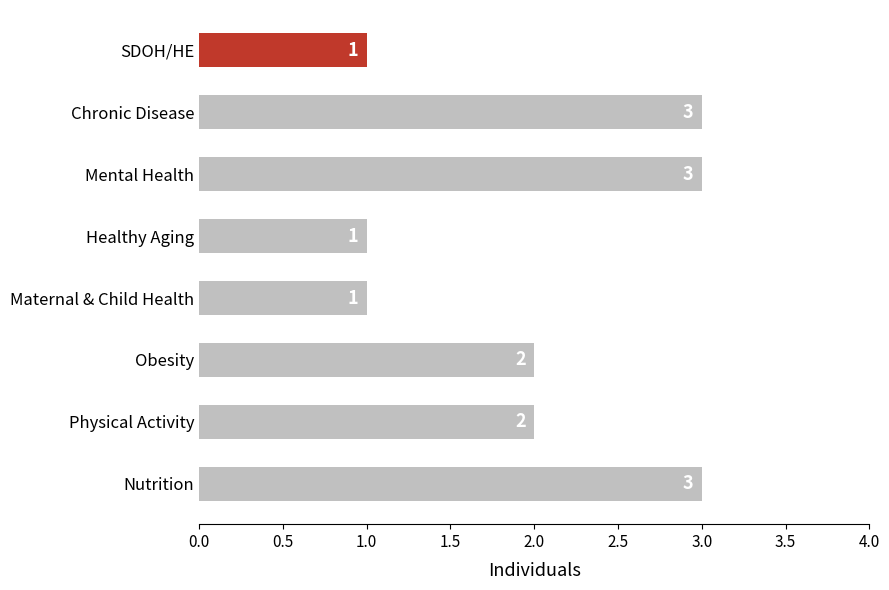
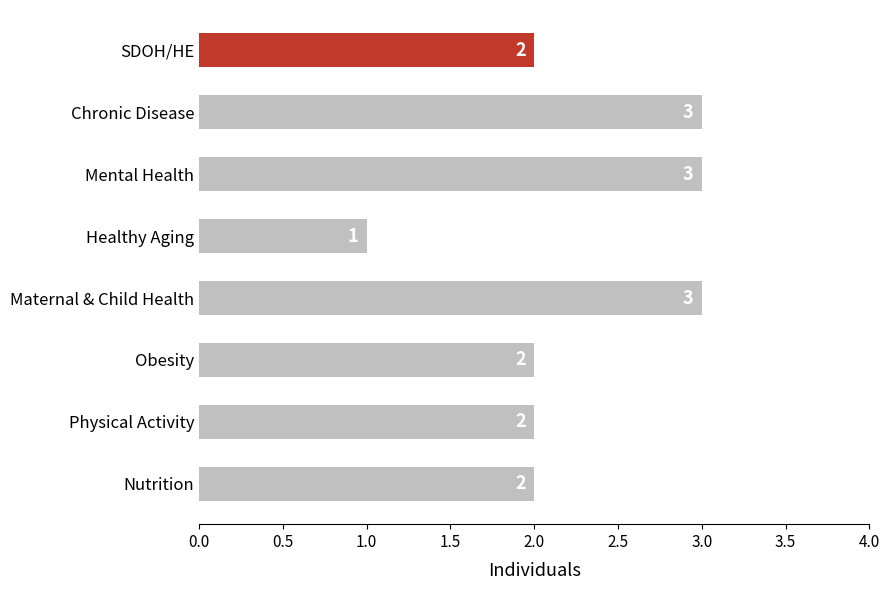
SDOH/HE: 1 -> 2
Maternal & Child Health: 1 -> 3
Nutrition: 3 -> 2
